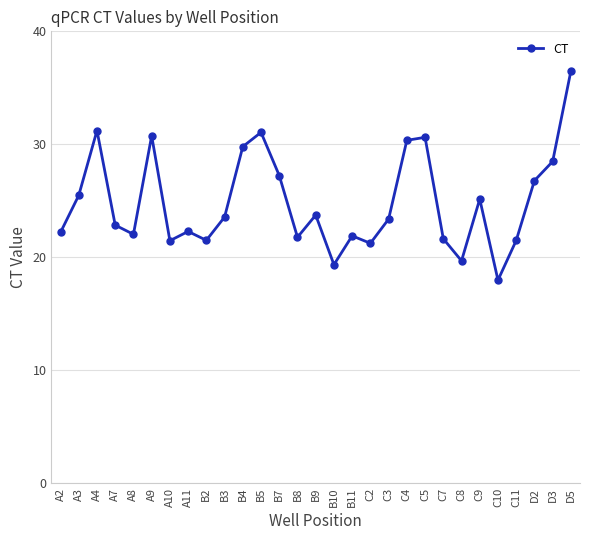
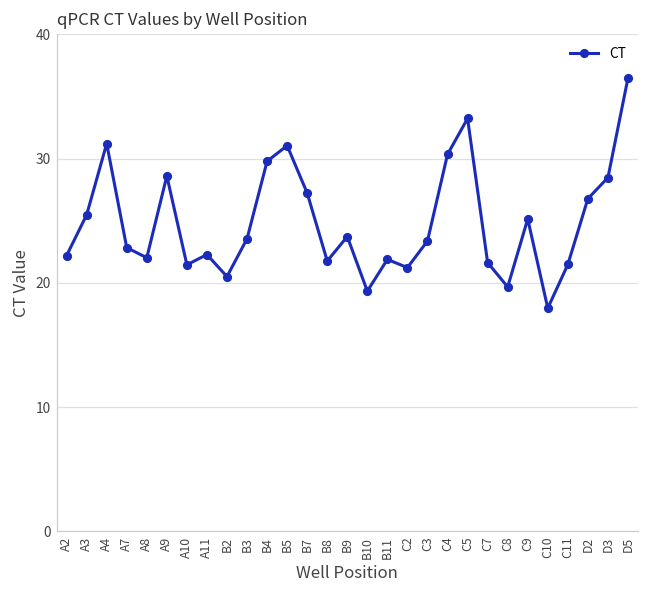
A9: 30.7 -> 28.6
B2: 21.5 -> 20.5
C5: 30.6 -> 33.2
